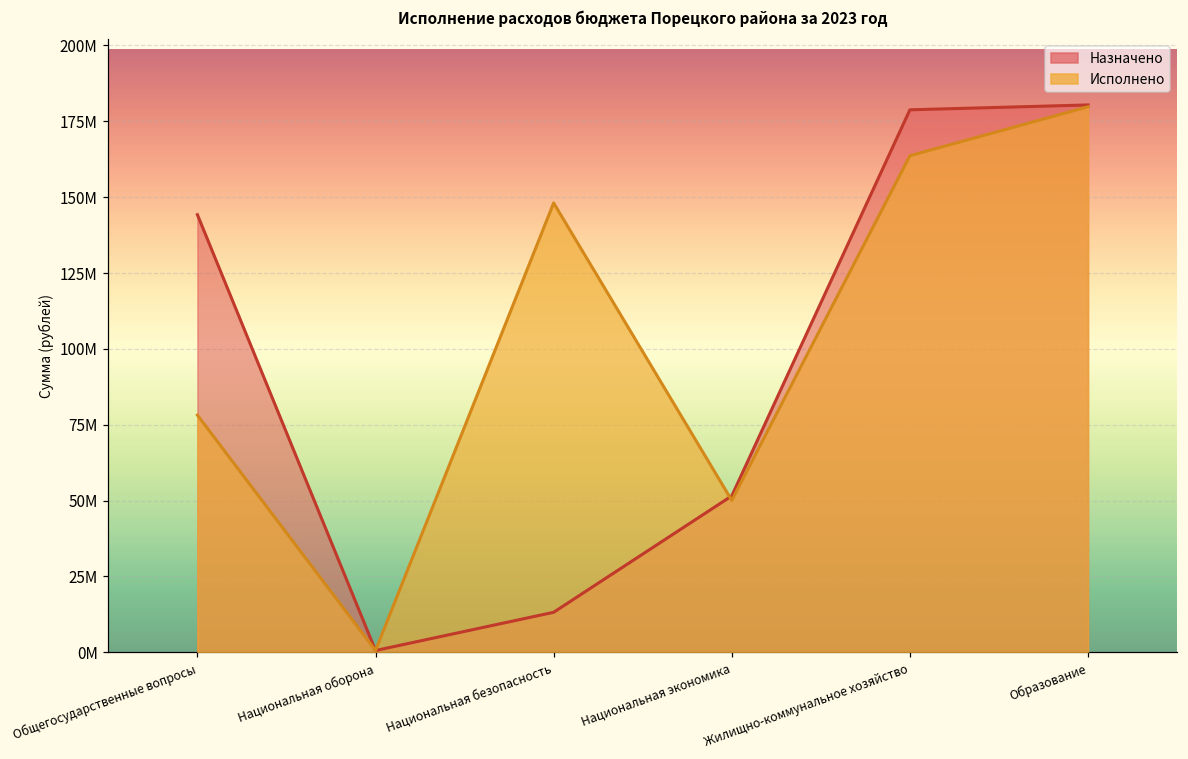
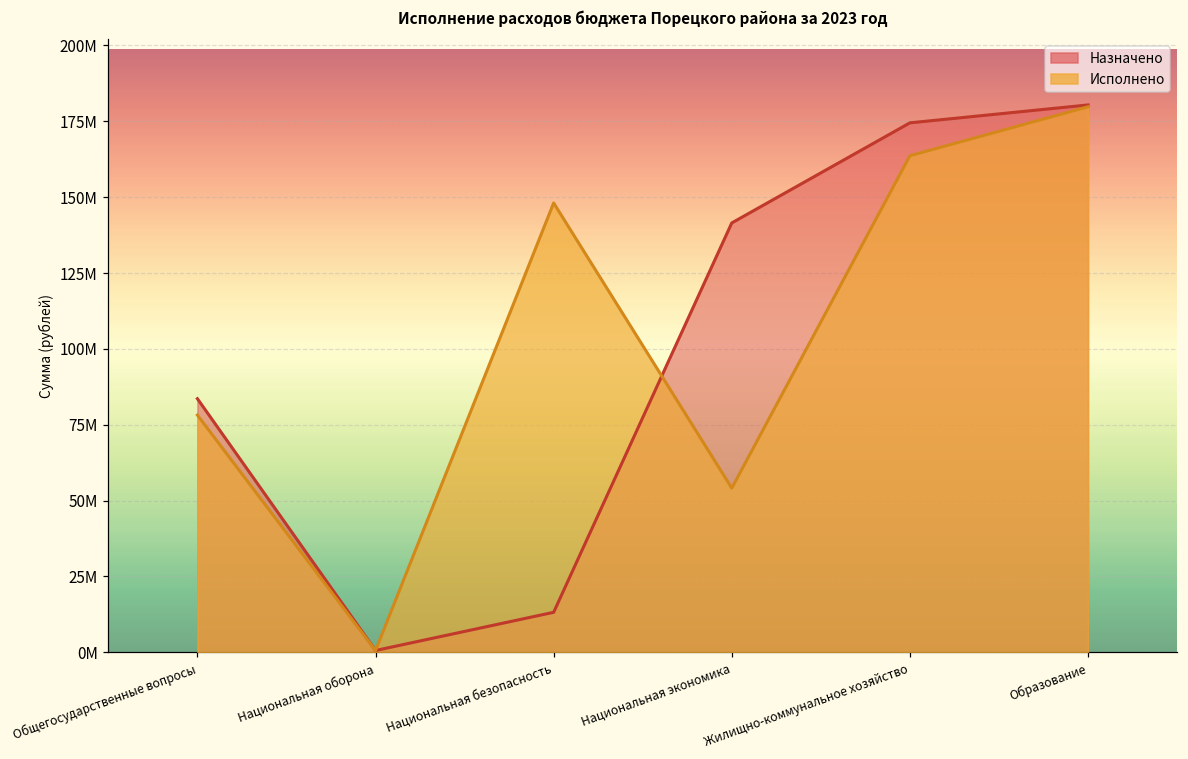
Назначено, Общегосударственные вопросы: 144000000 -> 84000000
Назначено, Национальная экономика: 52000000 -> 142000000
Исполнено, Национальная экономика: 50000000 -> 54000000
Назначено, Жилищно-коммунальное хозяйство: 179000000 -> 175000000
